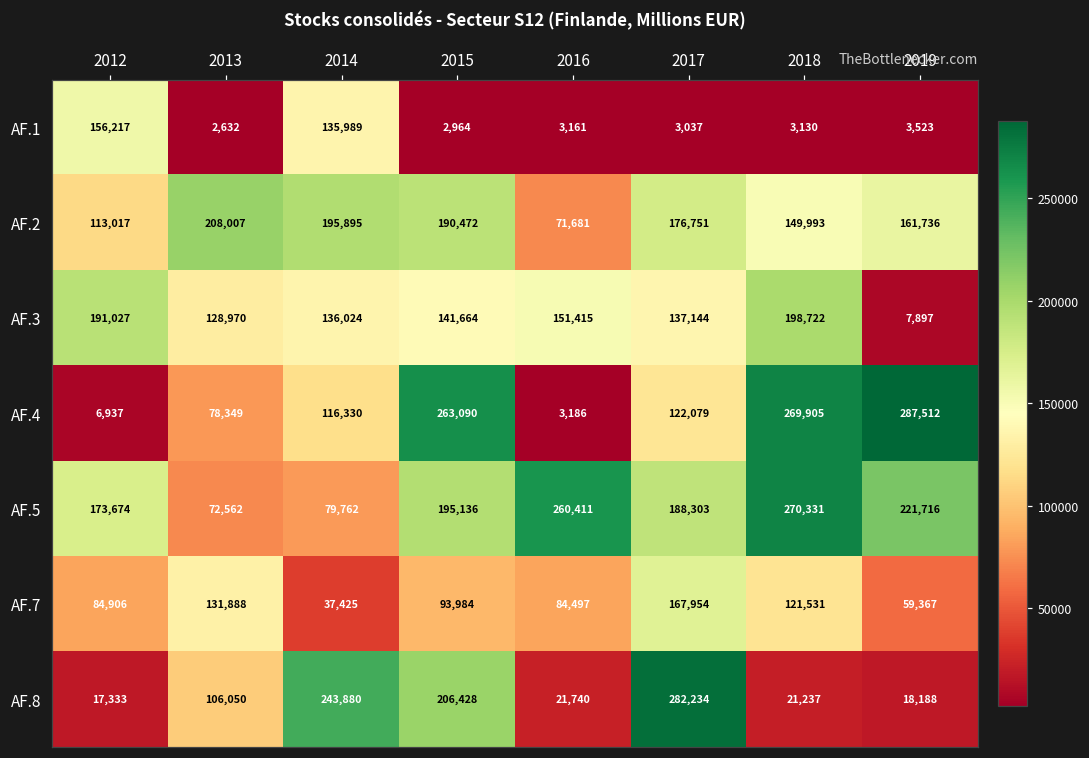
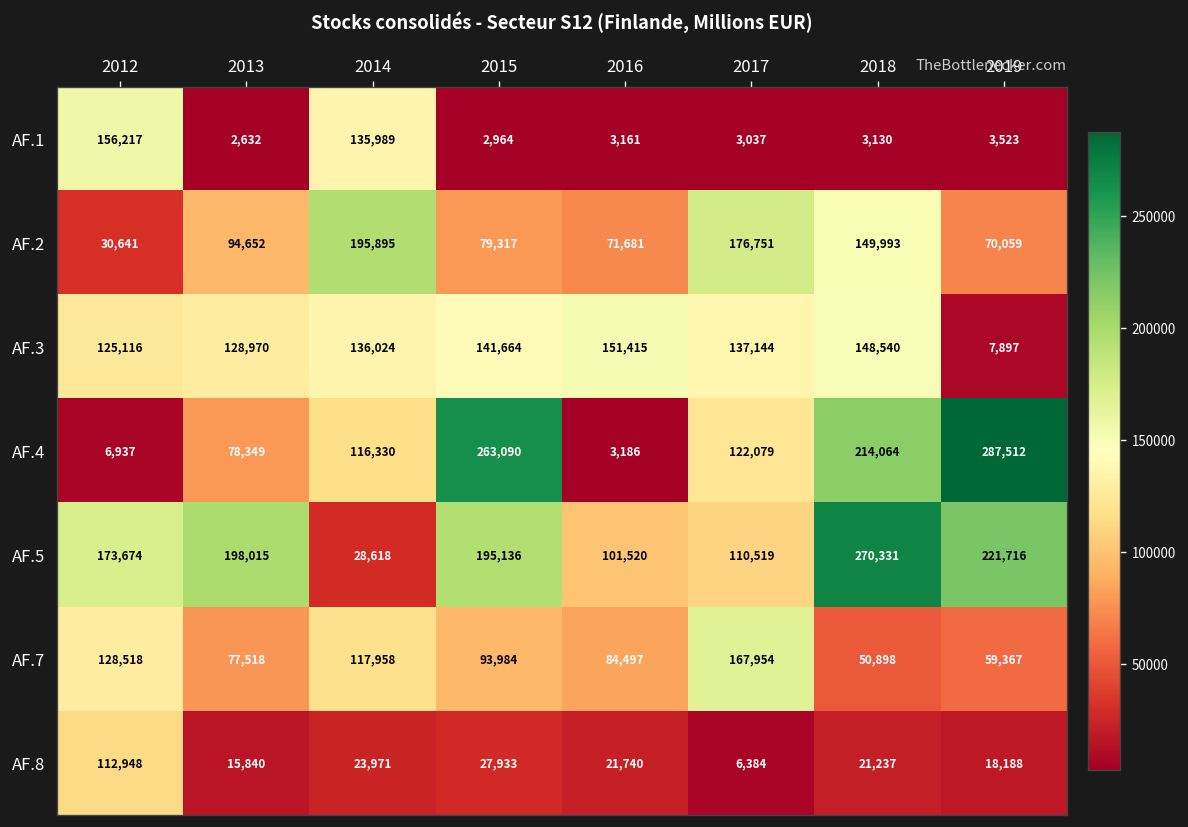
AF.2, 2012: 113,017 -> 30,641
AF.2, 2013: 208,007 -> 94,652
AF.2, 2015: 190,472 -> 79,317
AF.2, 2019: 161,736 -> 70,059
AF.3, 2012: 191,027 -> 125,116
AF.3, 2018: 198,722 -> 148,540
AF.4, 2018: 269,905 -> 214,064
AF.5, 2013: 72,562 -> 198,015
AF.5, 2014: 79,762 -> 28,618
AF.5, 2016: 260,411 -> 101,520
AF.5, 2017: 188,303 -> 110,519
AF.7, 2012: 84,906 -> 128,518
AF.7, 2013: 131,888 -> 77,518
AF.7, 2014: 37,425 -> 117,958
AF.7, 2018: 121,531 -> 50,898
AF.8, 2012: 17,333 -> 112,948
AF.8, 2013: 106,050 -> 15,840
AF.8, 2014: 243,880 -> 23,971
AF.8, 2015: 206,428 -> 27,933
AF.8, 2017: 282,234 -> 6,384
